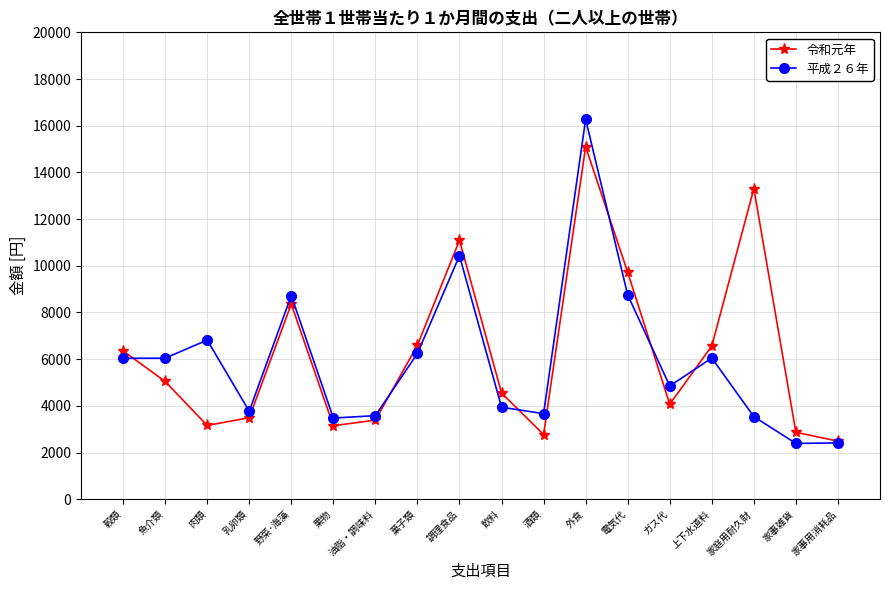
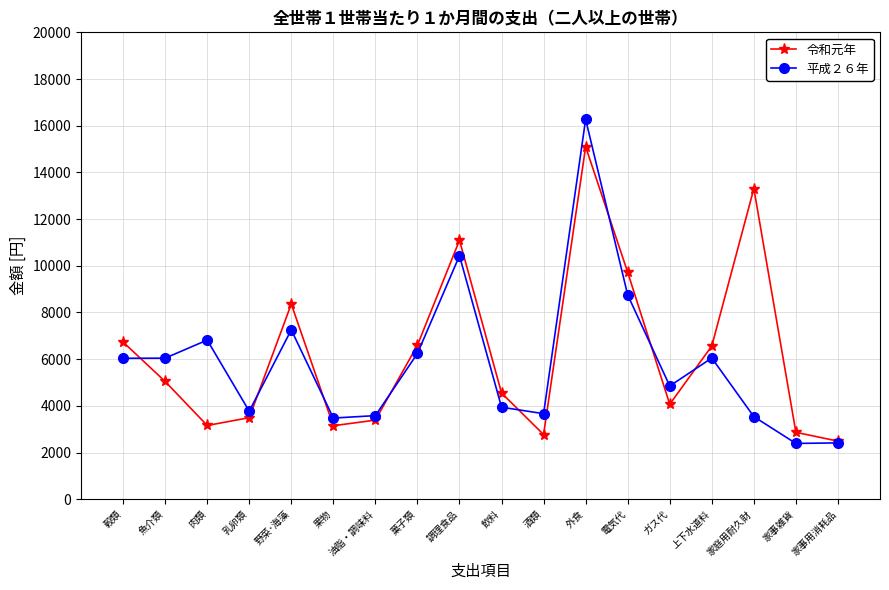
令和元年, 穀類: 6400 -> 6700
平成２６年, 野菜･海藻: 8700 -> 7300
